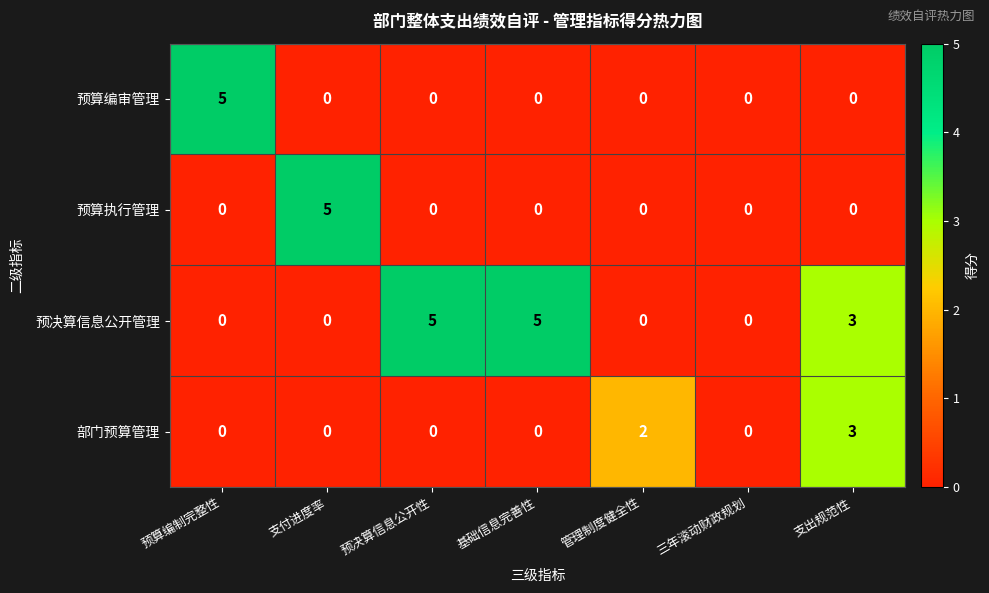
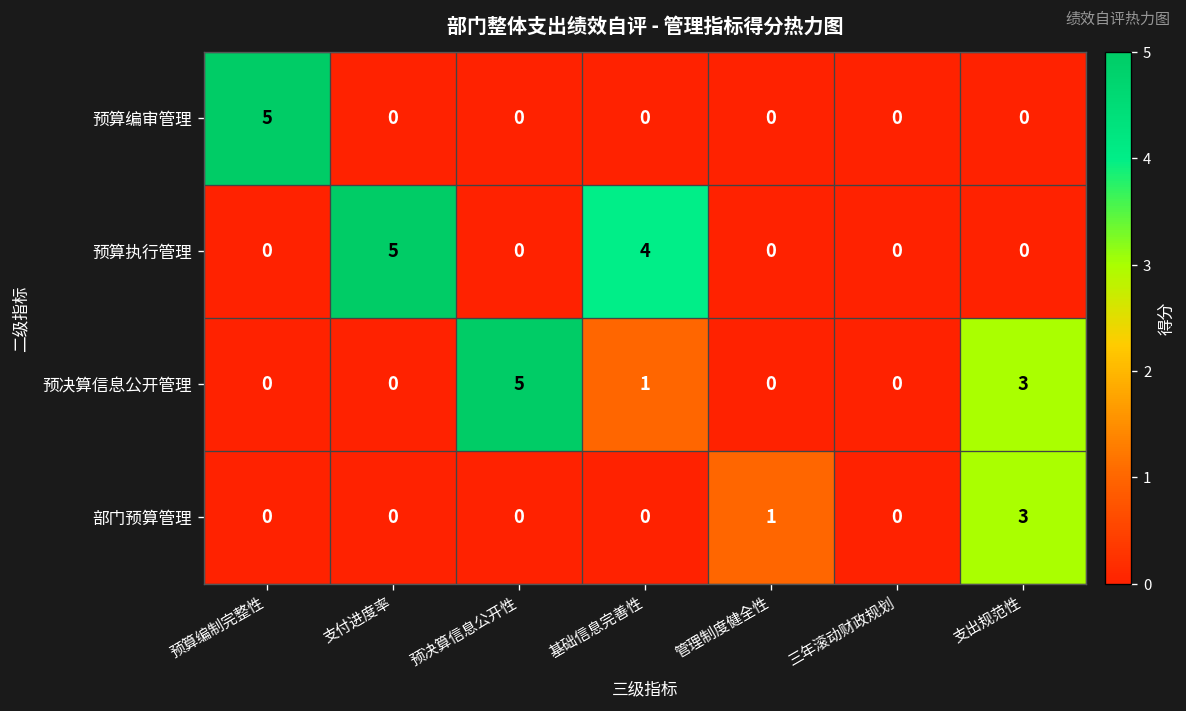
预算执行管理, 基础信息完善性: 0 -> 4
预决算信息公开管理, 基础信息完善性: 5 -> 1
部门预算管理, 管理制度健全性: 2 -> 1
